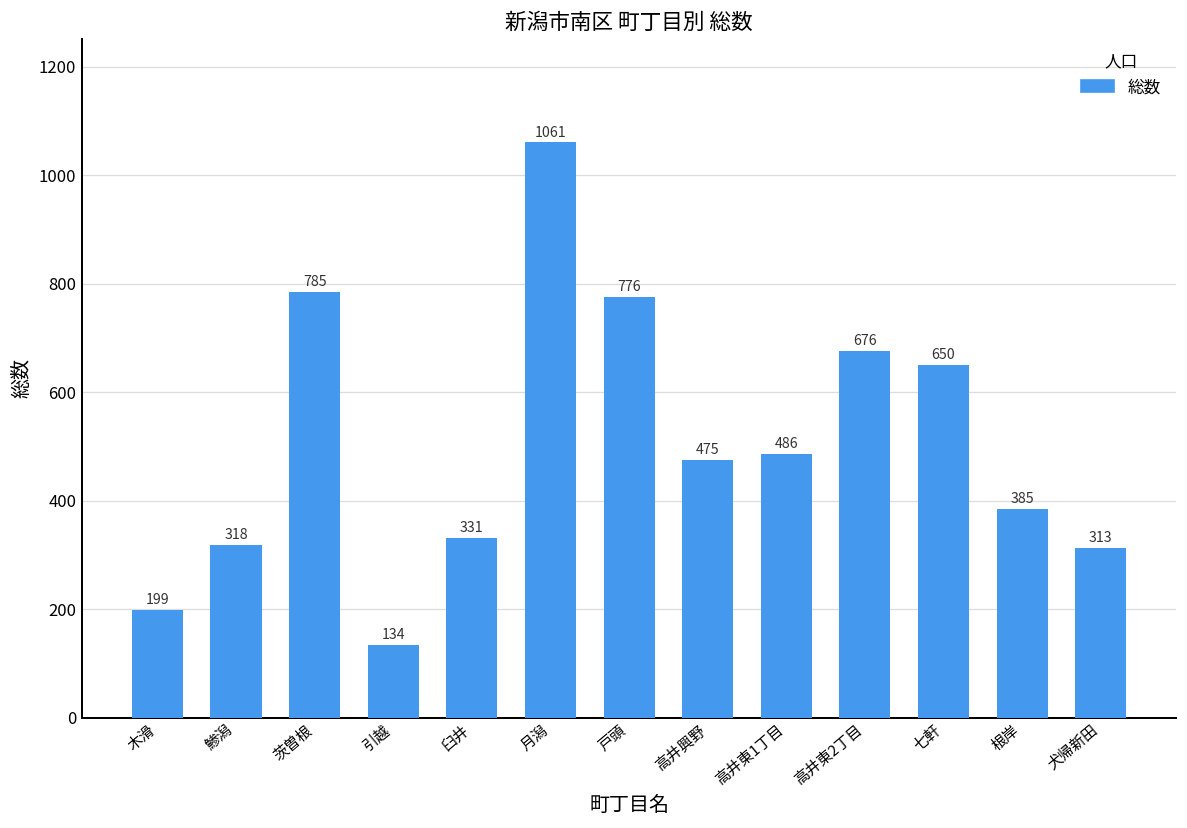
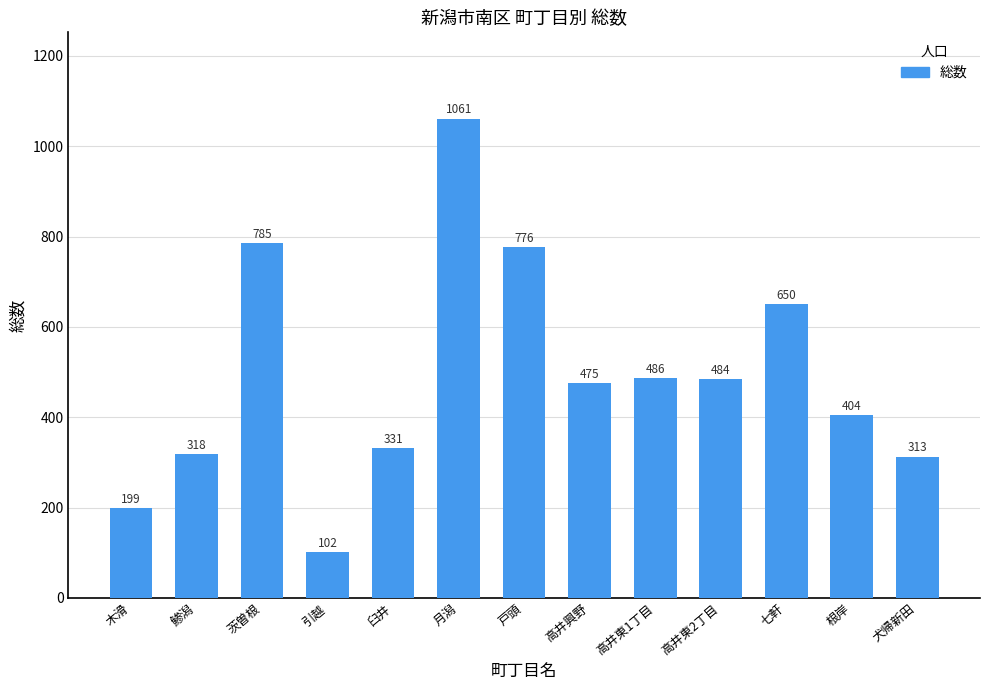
引越: 134 -> 102
高井東2丁目: 676 -> 484
根岸: 385 -> 404
